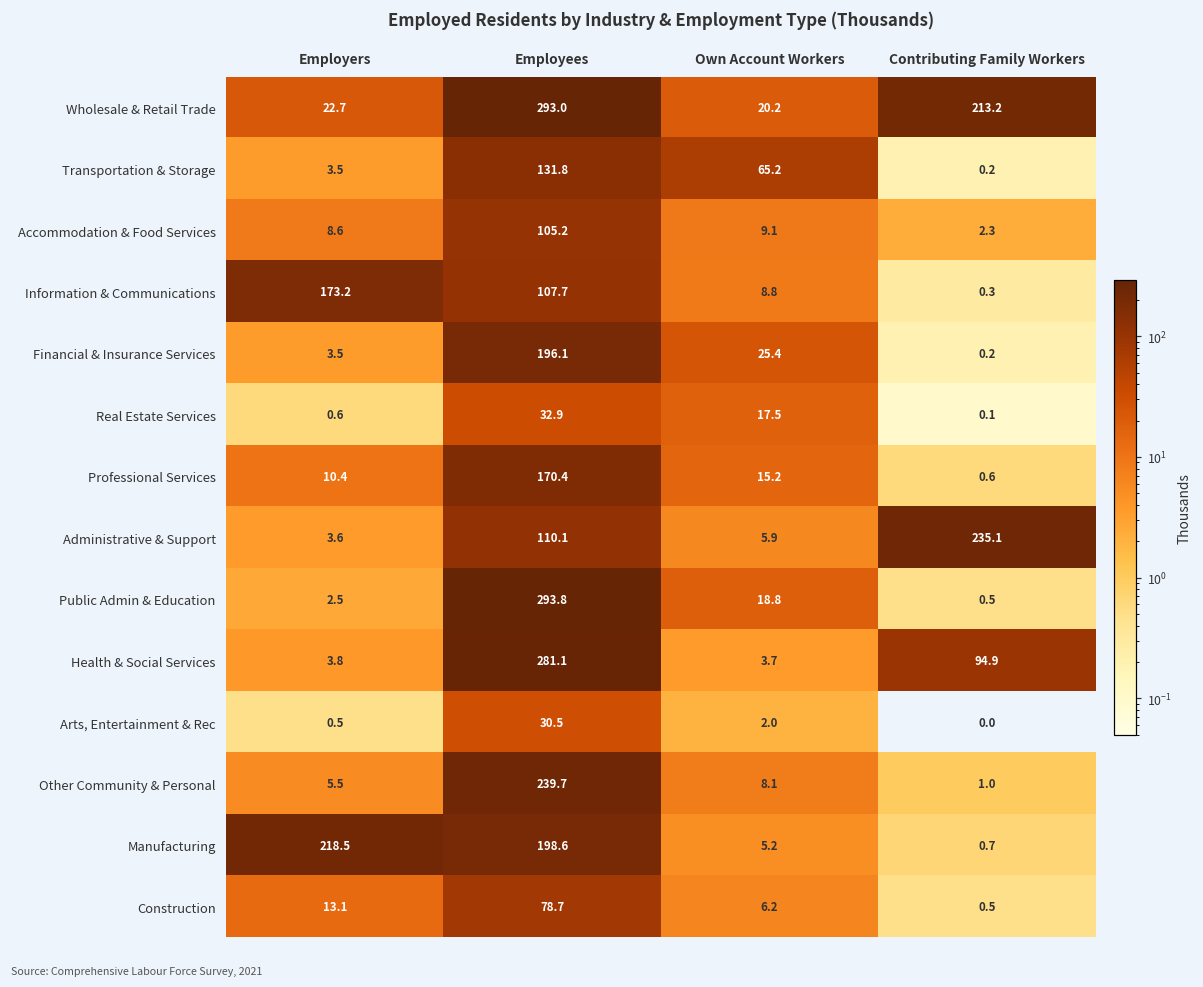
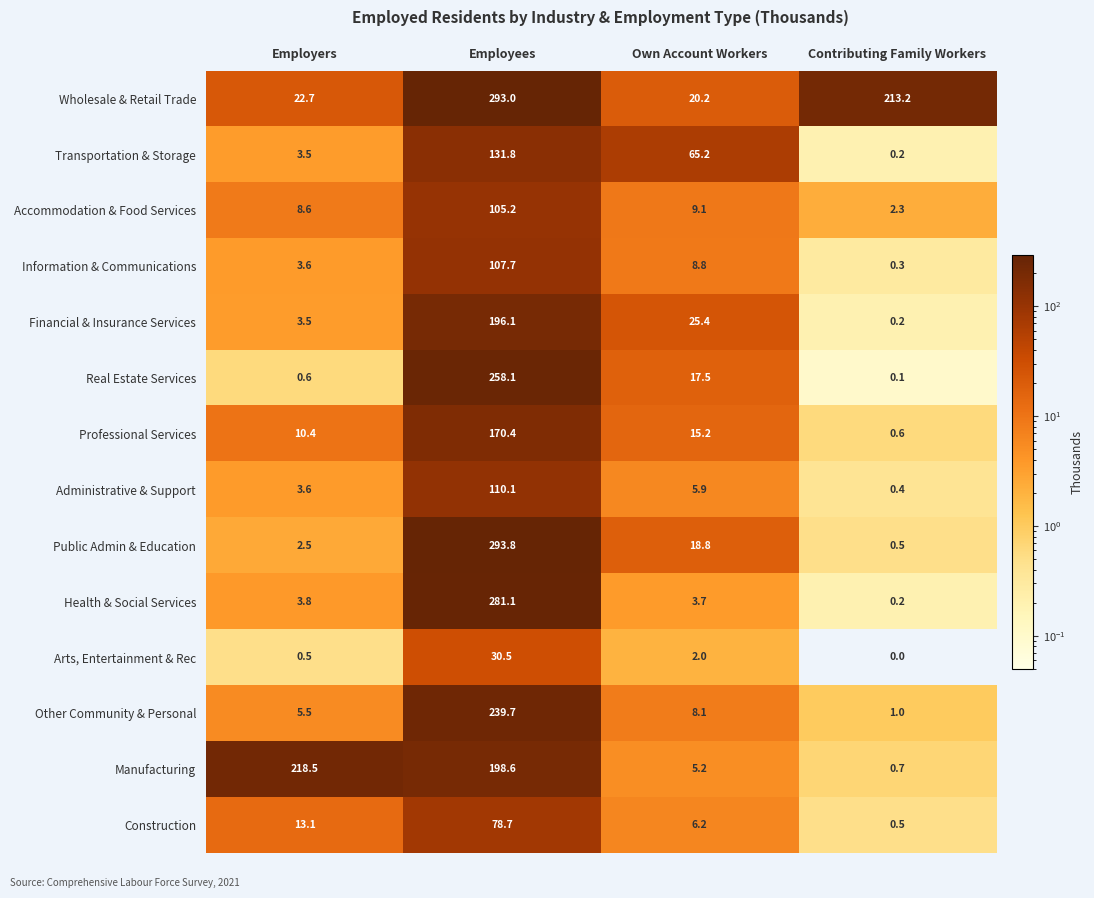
Information & Communications, Employers: 173.2 -> 3.6
Real Estate Services, Employees: 32.9 -> 258.1
Administrative & Support, Contributing Family Workers: 235.1 -> 0.4
Health & Social Services, Contributing Family Workers: 94.9 -> 0.2
